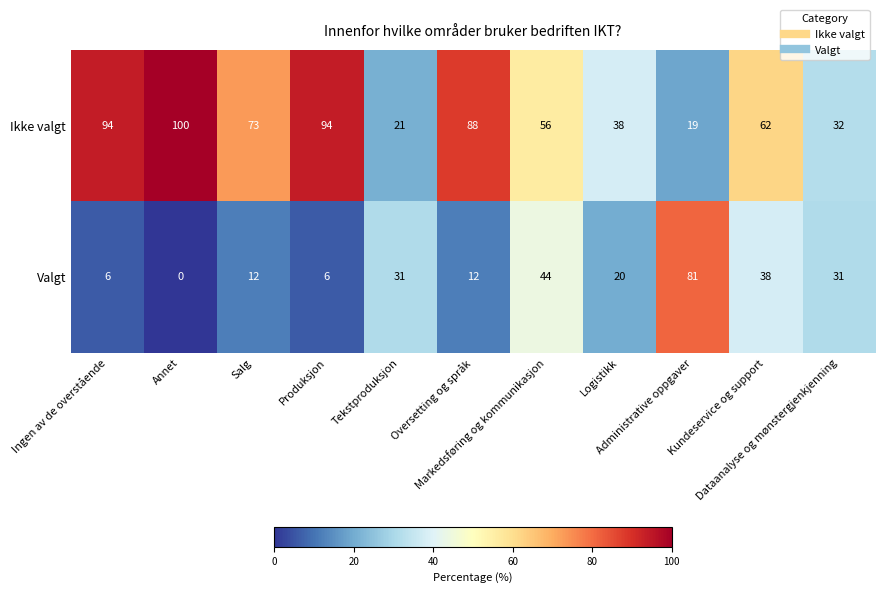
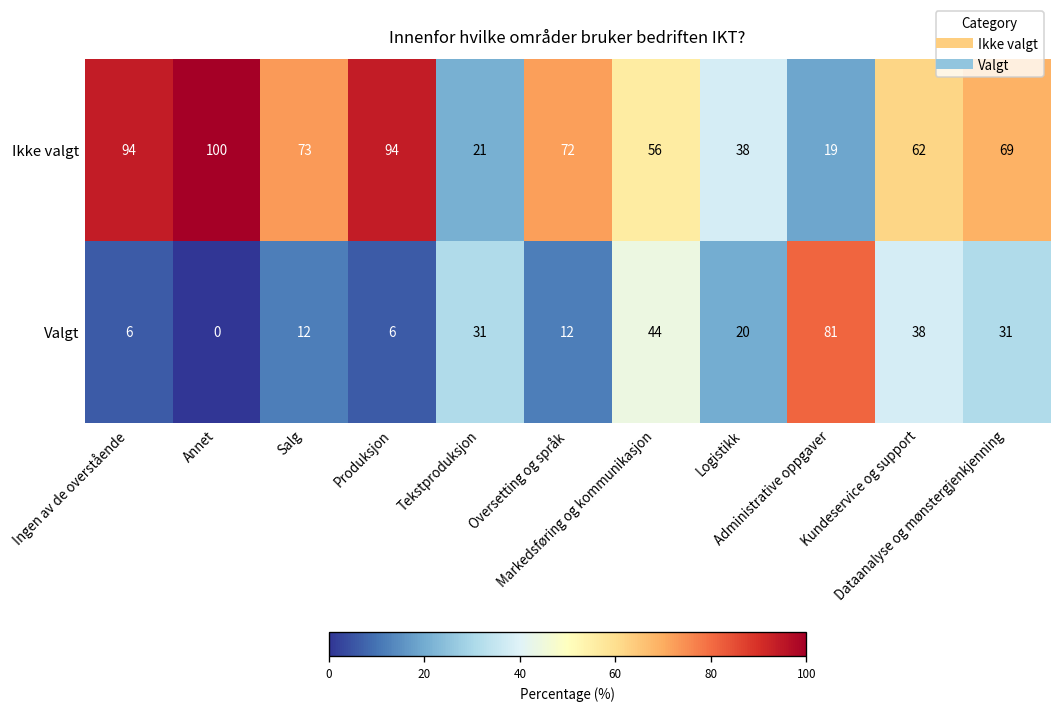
Ikke valgt, Oversetting og språk: 88 -> 72
Ikke valgt, Dataanalyse og mønstergjenkjenning: 32 -> 69
